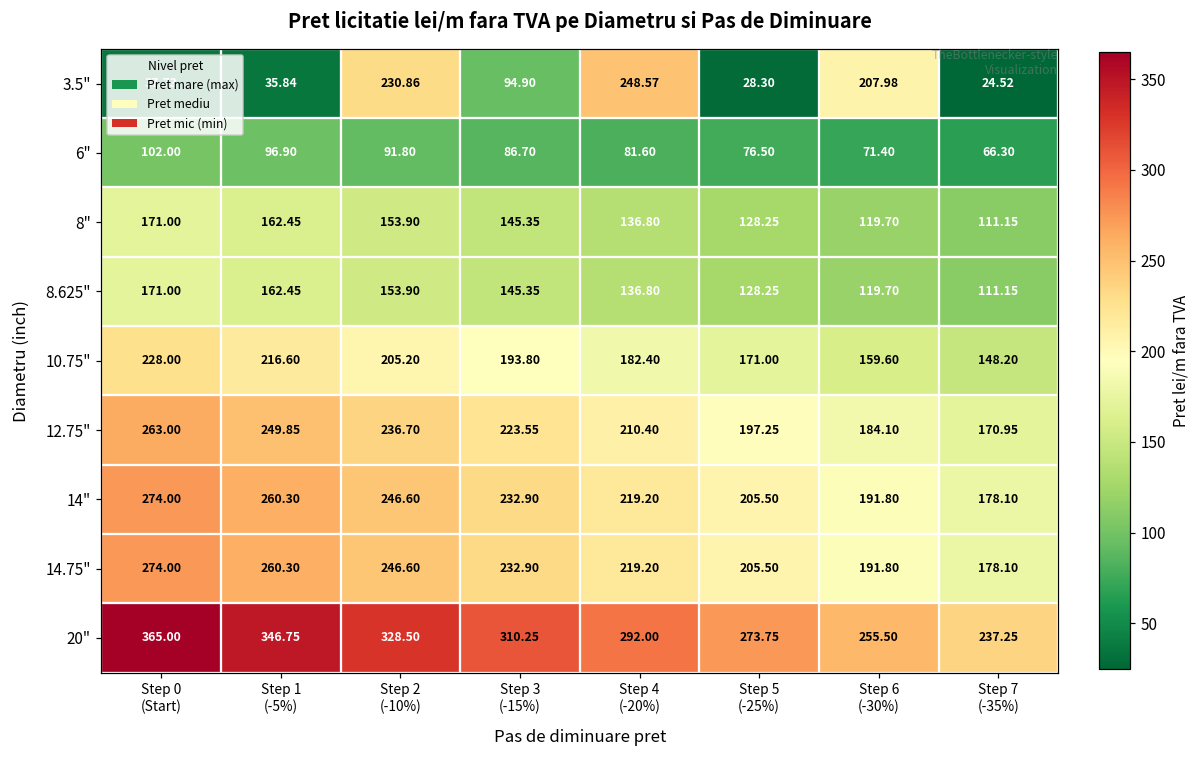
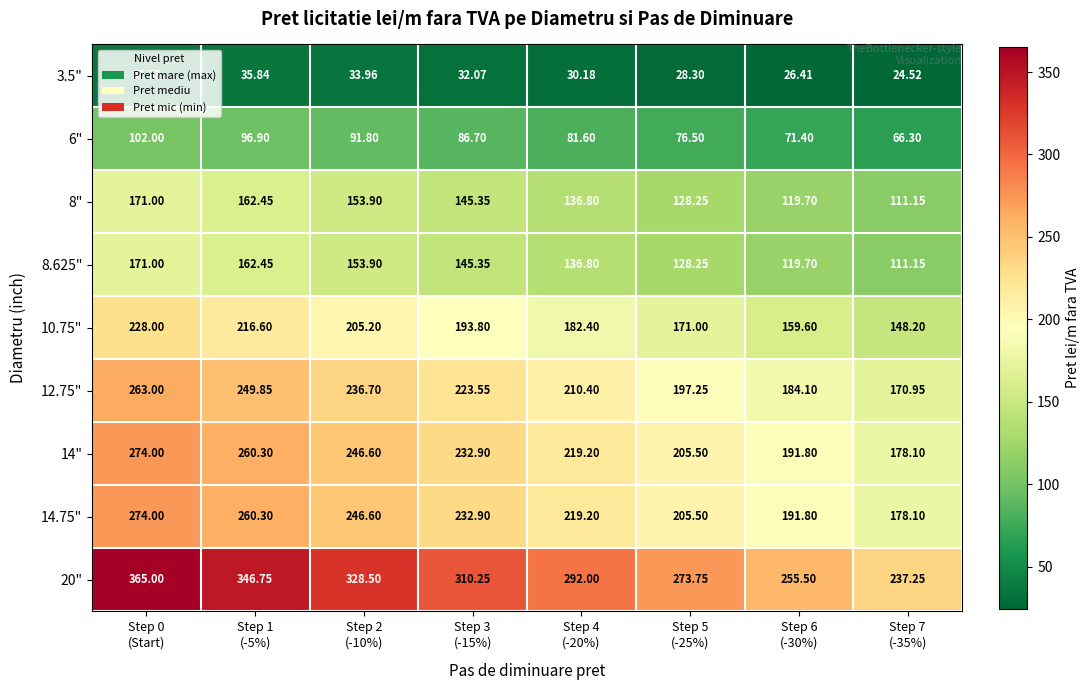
3.5", Step 2 (-10%): 230.86 -> 33.96
3.5", Step 3 (-15%): 94.90 -> 32.07
3.5", Step 4 (-20%): 248.57 -> 30.18
3.5", Step 6 (-30%): 207.98 -> 26.41
